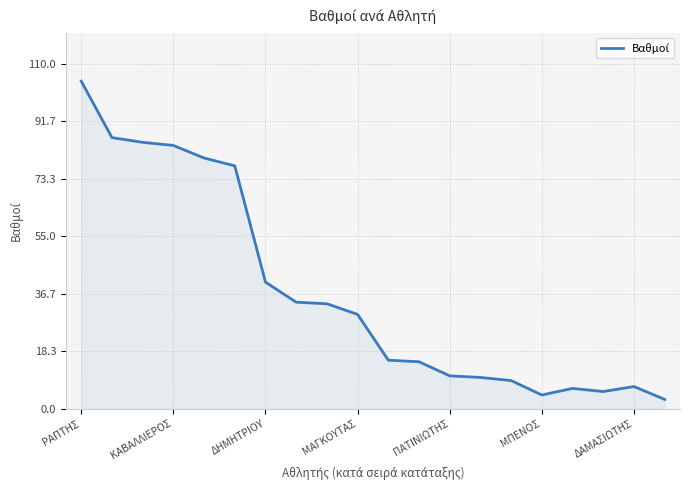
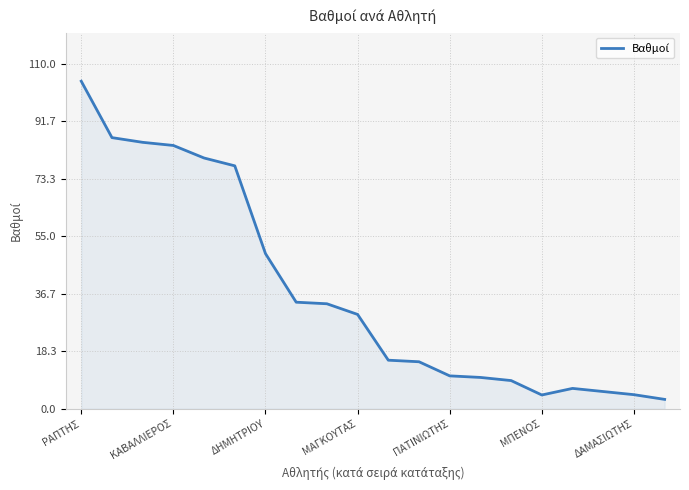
ΔΗΜΗΤΡΙΟΥ: 40 -> 50
ΔΑΜΑΣΙΩΤΗΣ: 7 -> 5
